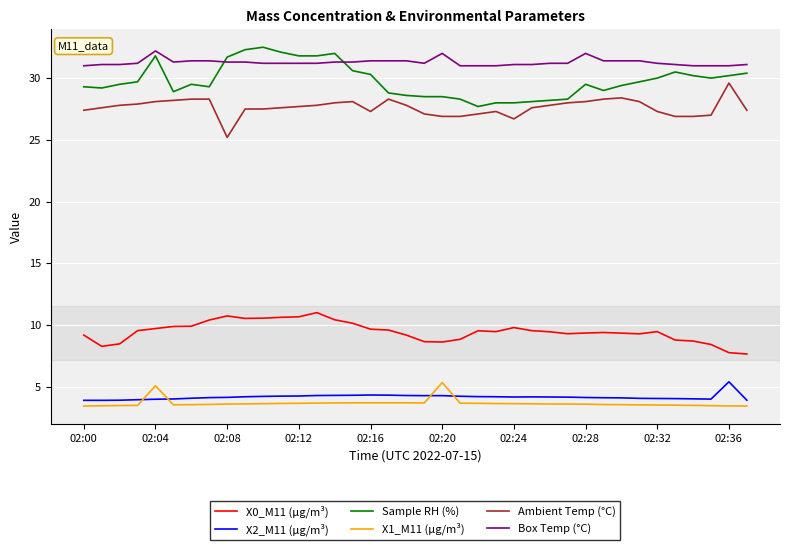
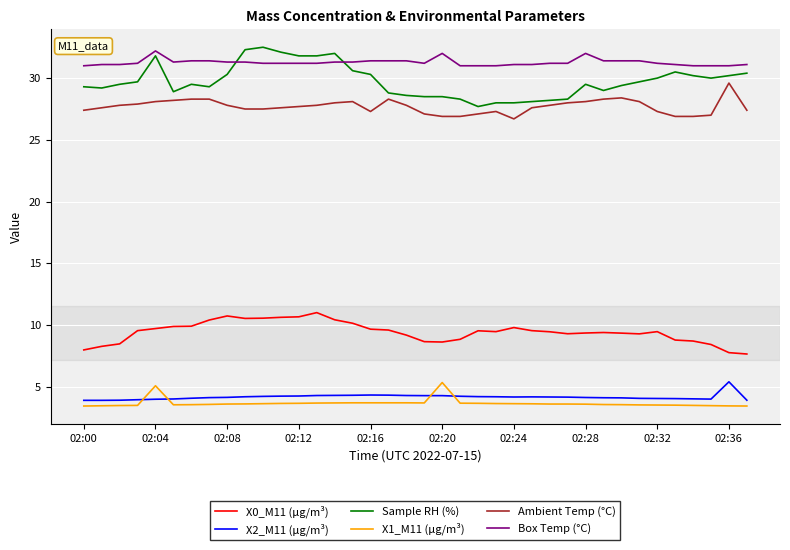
X0_M11 (μg/m³), 02:00: 9.2 -> 8.0
Sample RH (%), 02:08: 31.7 -> 30.3
Ambient Temp (°C), 02:08: 25.2 -> 27.8
